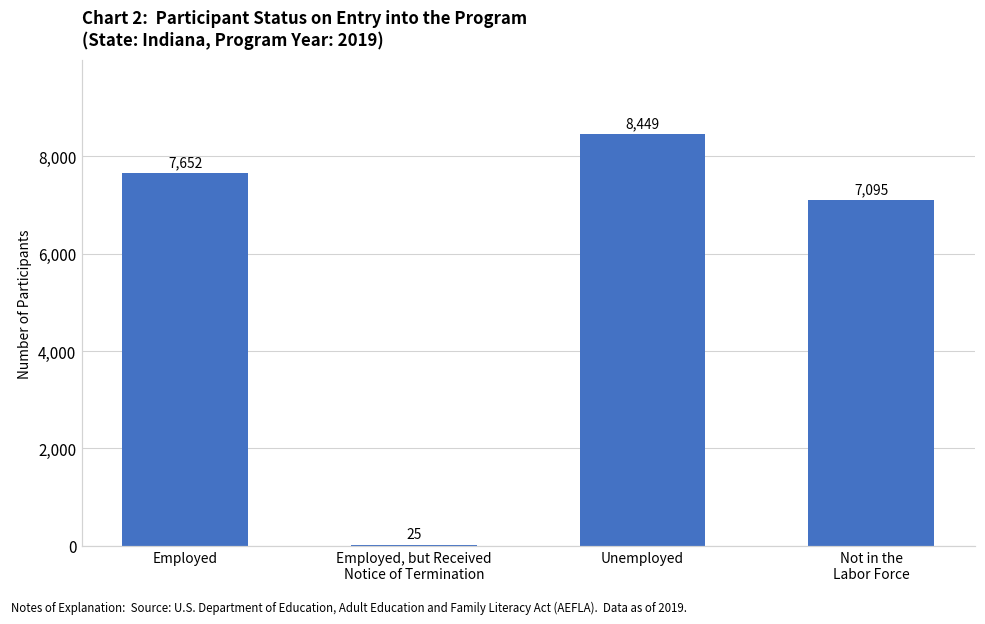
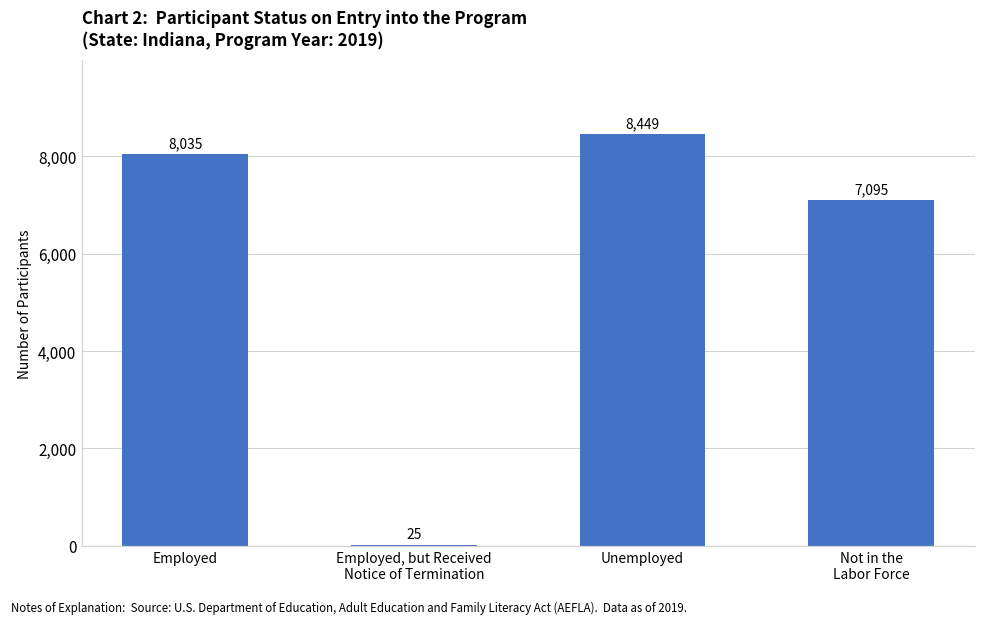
Employed: 7,652 -> 8,035
